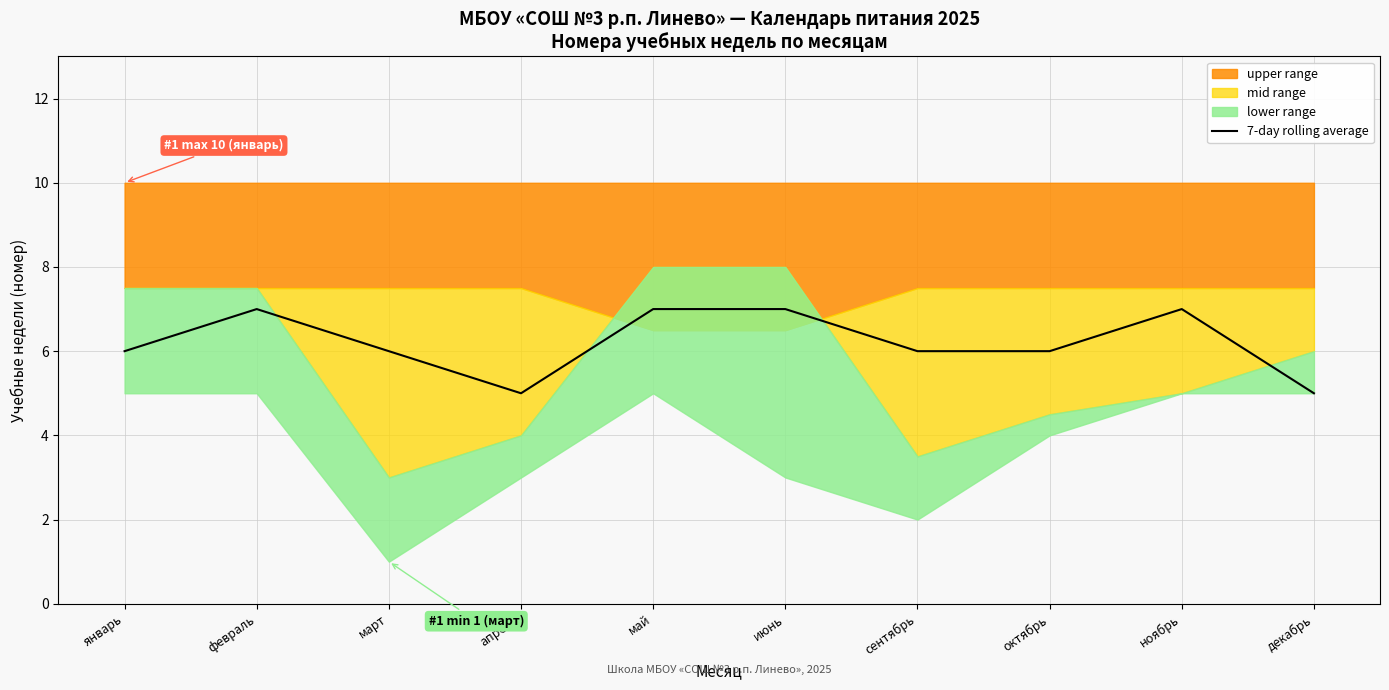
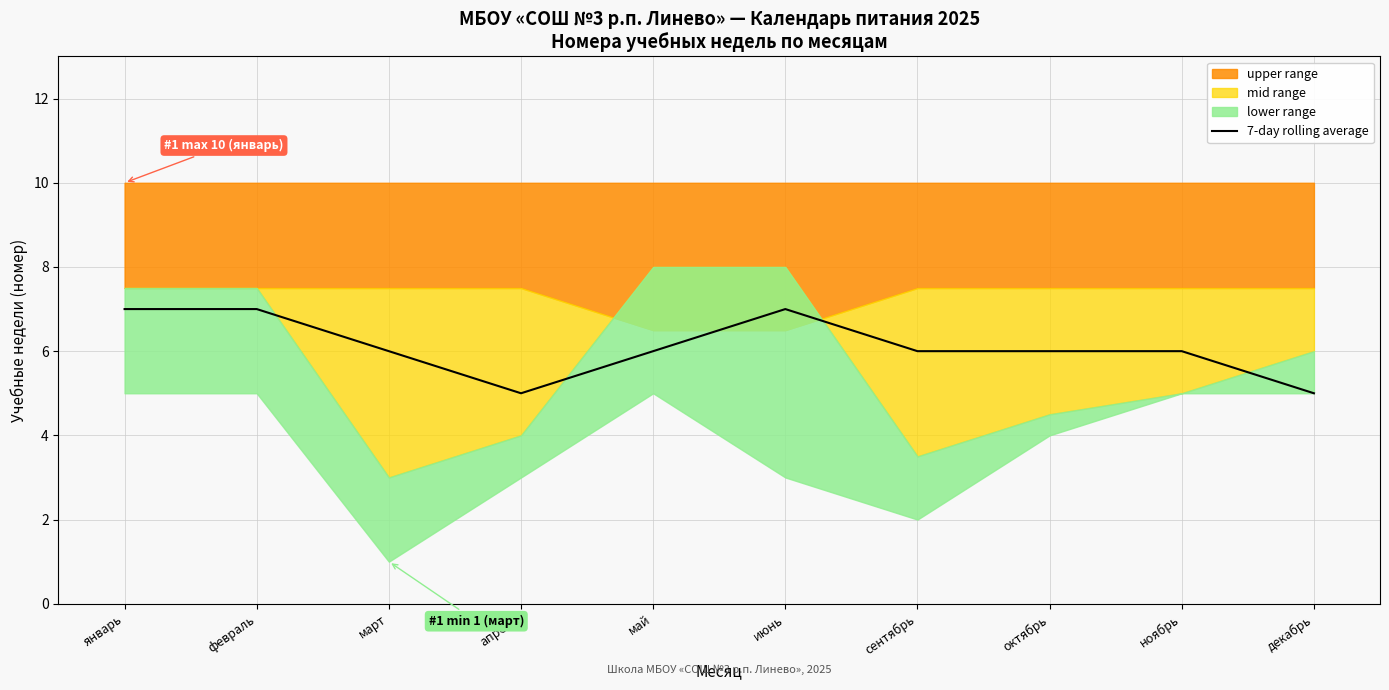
7-day rolling average, январь: 6 -> 7
7-day rolling average, май: 7 -> 6
7-day rolling average, ноябрь: 7 -> 6
